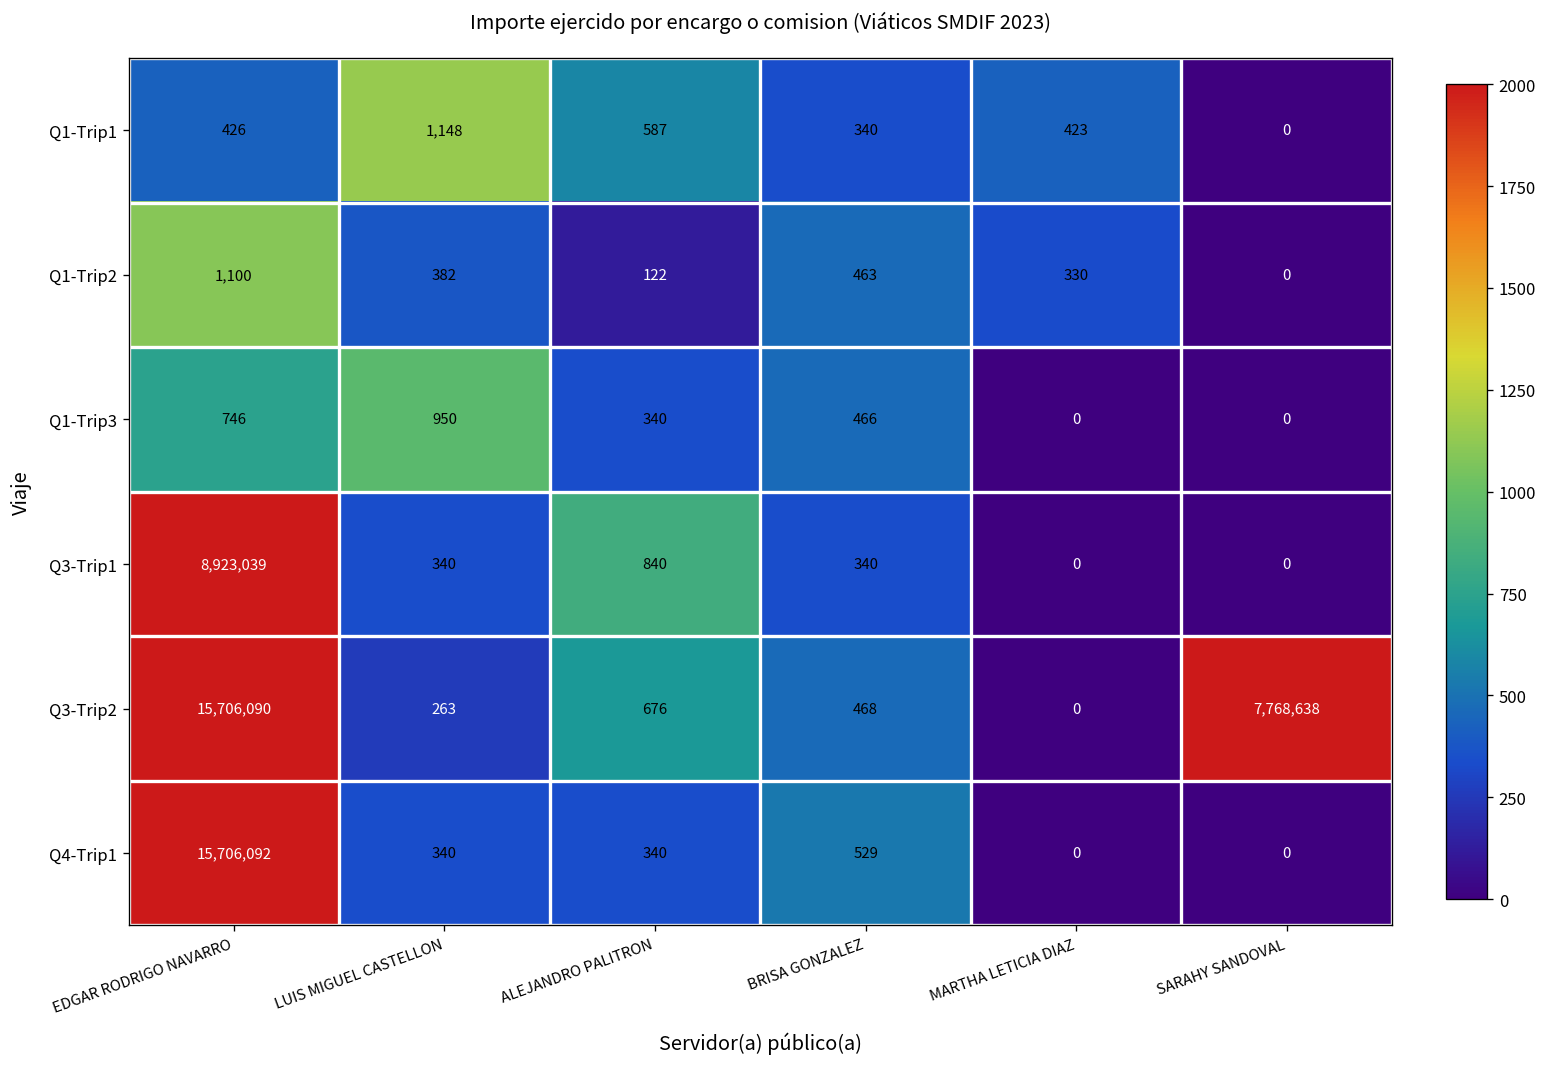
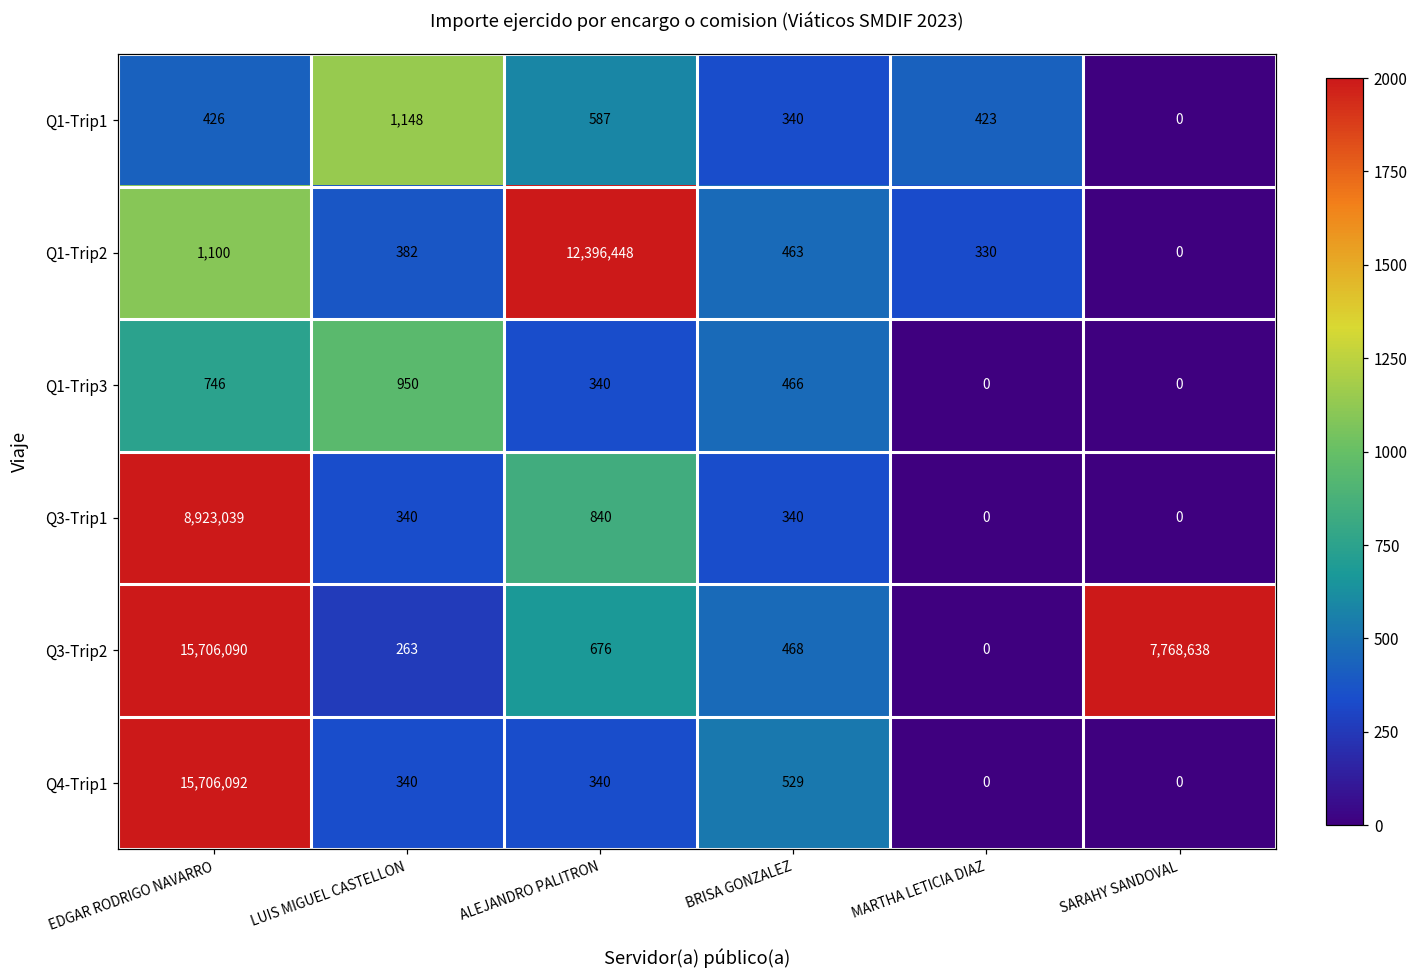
Q1-Trip2, ALEJANDRO PALITRON: 122 -> 12,396,448
